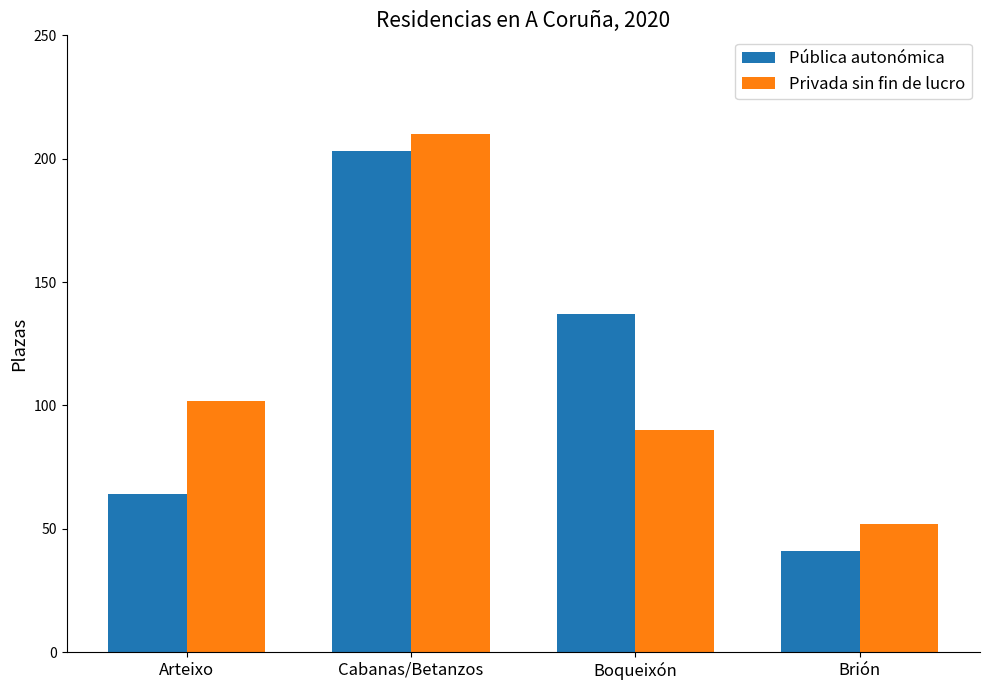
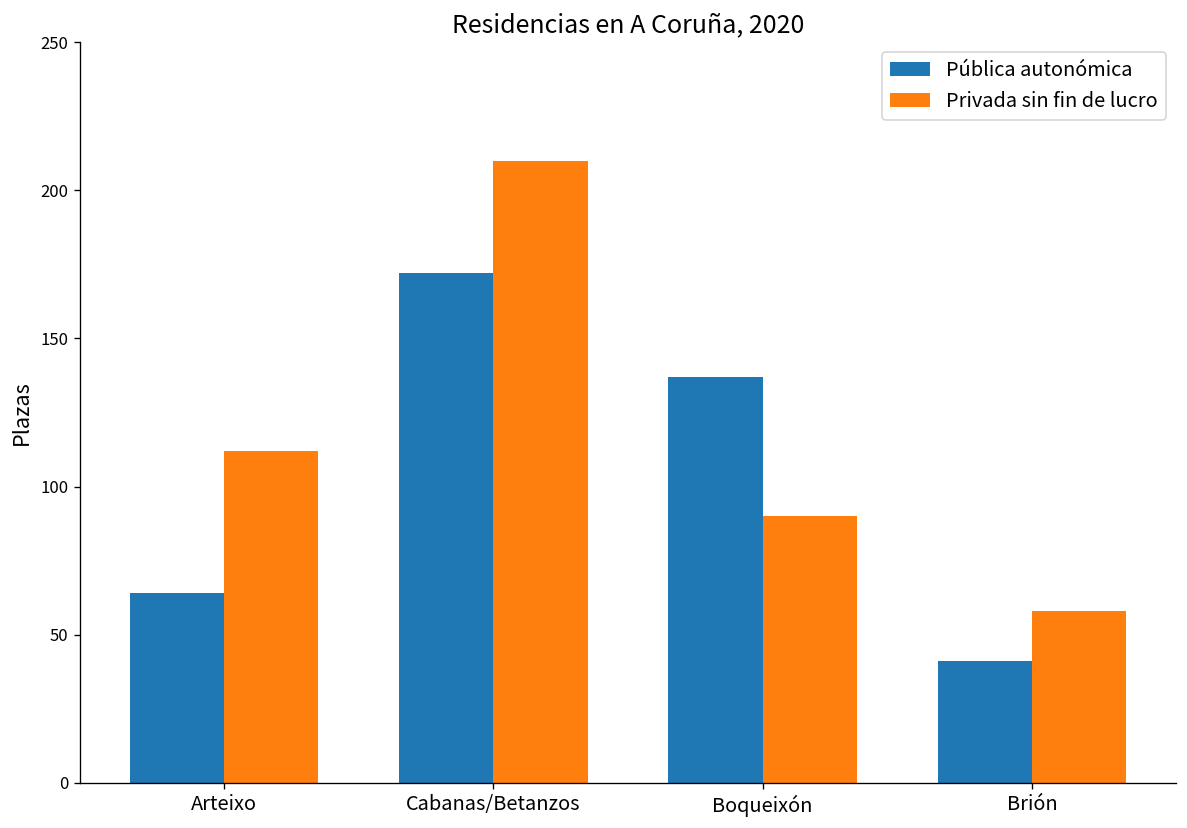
Privada sin fin de lucro, Arteixo: 102 -> 112
Pública autonómica, Cabanas/Betanzos: 203 -> 172
Privada sin fin de lucro, Brión: 52 -> 58
